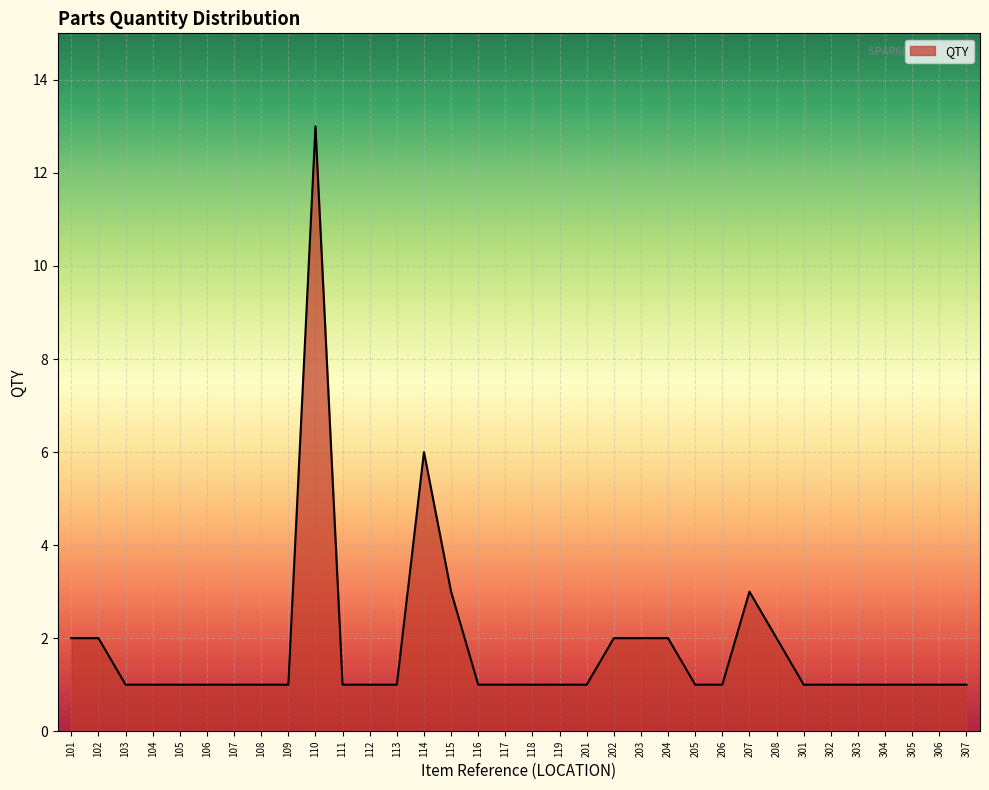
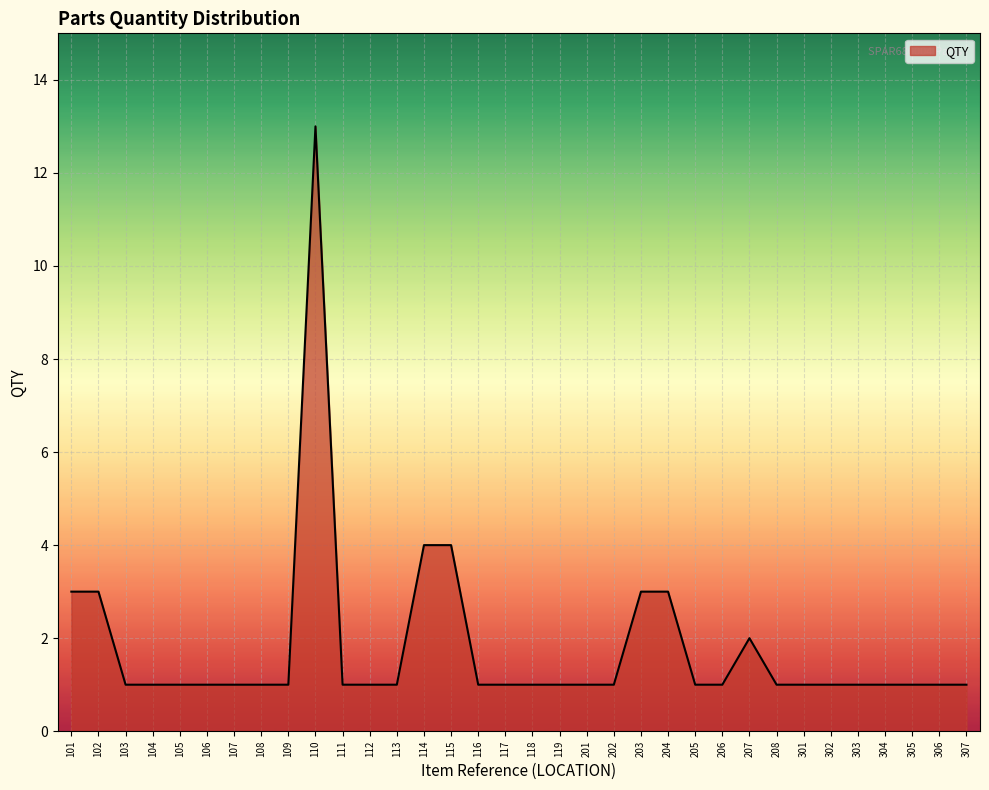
101: 2 -> 3
102: 2 -> 3
114: 6 -> 4
115: 3 -> 4
202: 2 -> 1
203: 2 -> 3
204: 2 -> 3
207: 3 -> 2
208: 2 -> 1
